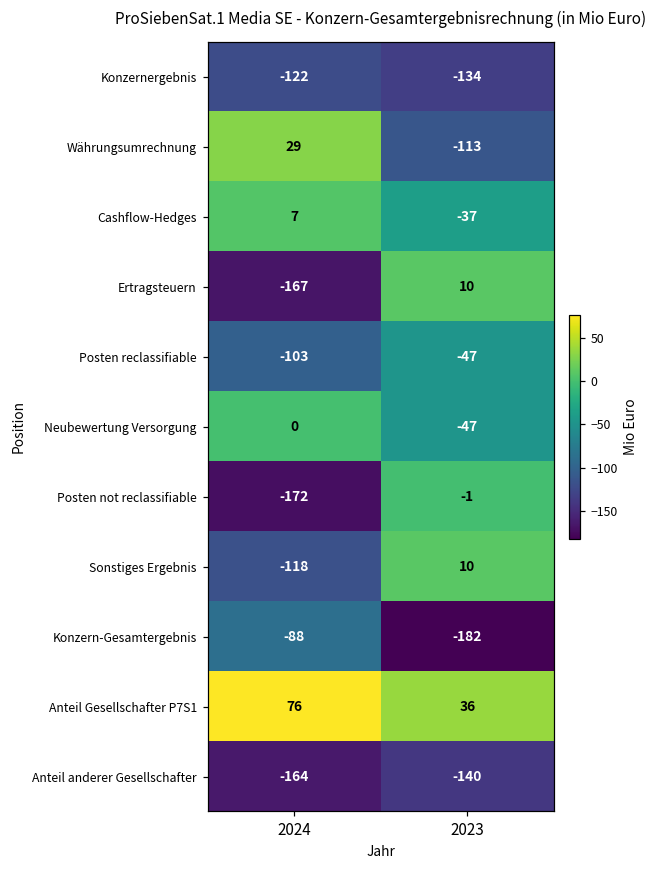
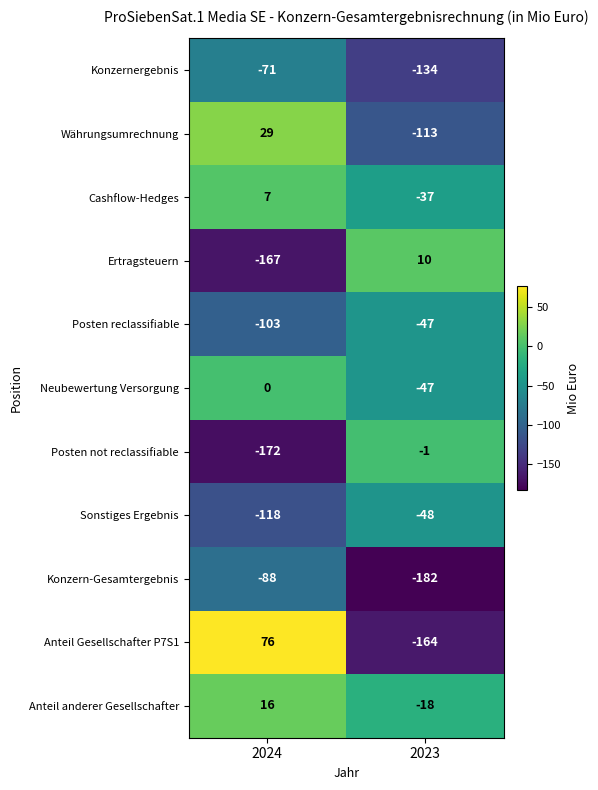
Konzernergebnis, 2024: -122 -> -71
Sonstiges Ergebnis, 2023: 10 -> -48
Anteil Gesellschafter P7S1, 2023: 36 -> -164
Anteil anderer Gesellschafter, 2024: -164 -> 16
Anteil anderer Gesellschafter, 2023: -140 -> -18
